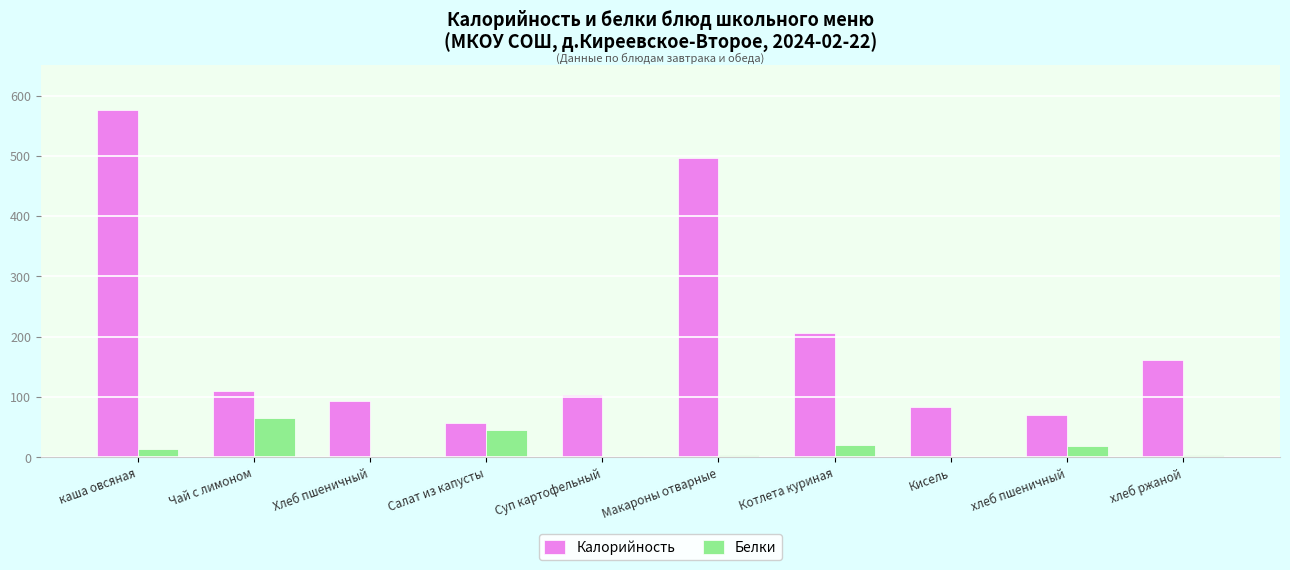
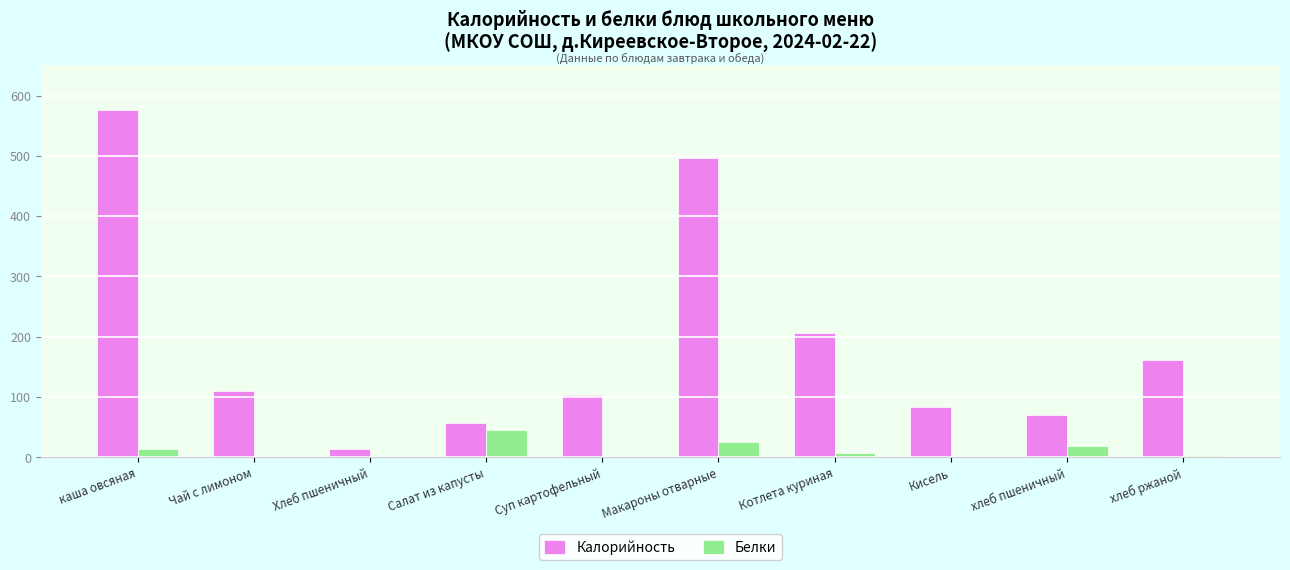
Белки, Чай с лимоном: 70 -> 0
Калорийность, Хлеб пшеничный: 90 -> 10
Белки, Макароны отварные: 0 -> 30
Белки, Котлета куриная: 20 -> 10
